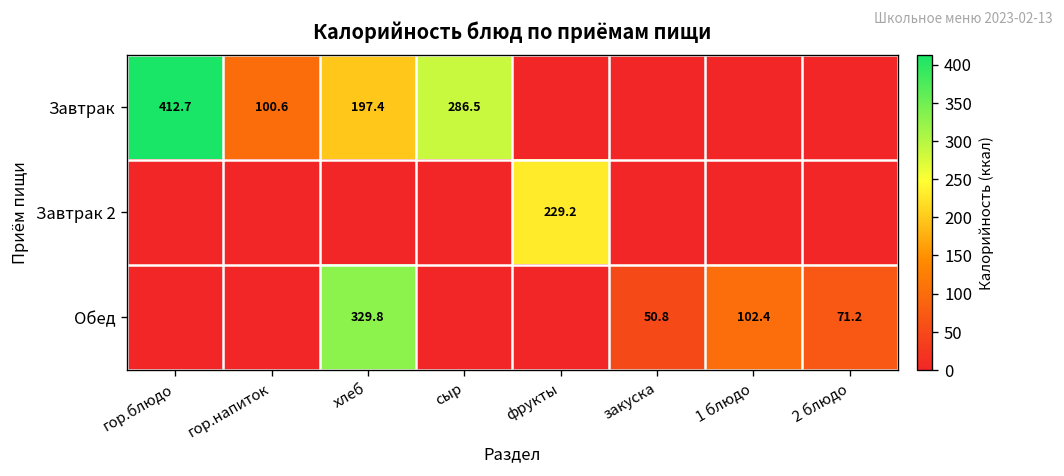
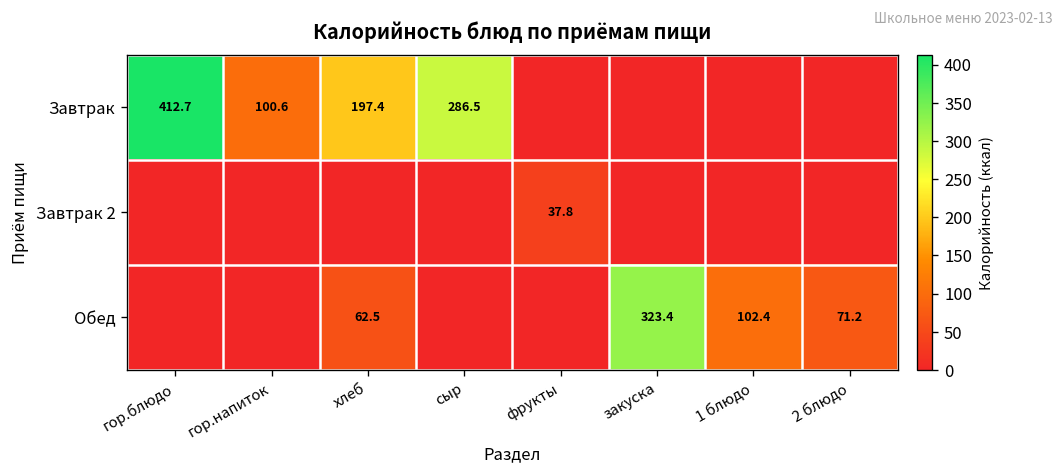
Завтрак 2, фрукты: 229.2 -> 37.8
Обед, хлеб: 329.8 -> 62.5
Обед, закуска: 50.8 -> 323.4
